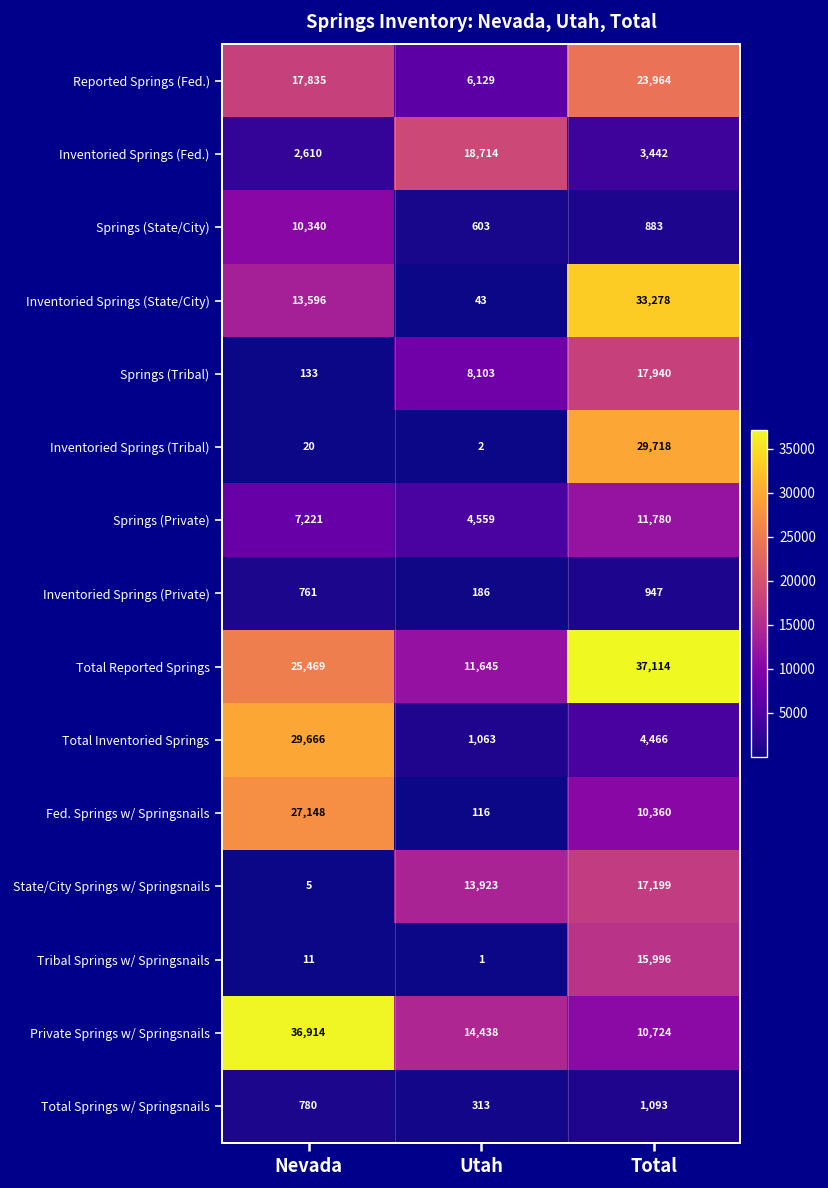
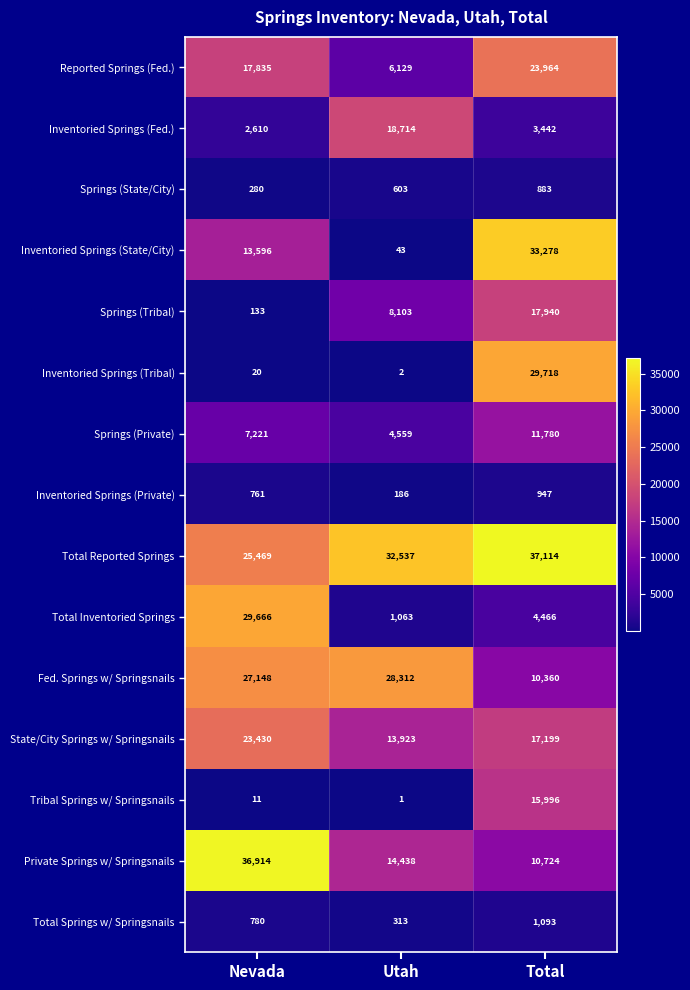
Springs (State/City), Nevada: 10,340 -> 280
Total Reported Springs, Utah: 11,645 -> 32,537
Fed. Springs w/ Springsnails, Utah: 116 -> 28,312
State/City Springs w/ Springsnails, Nevada: 5 -> 23,430
